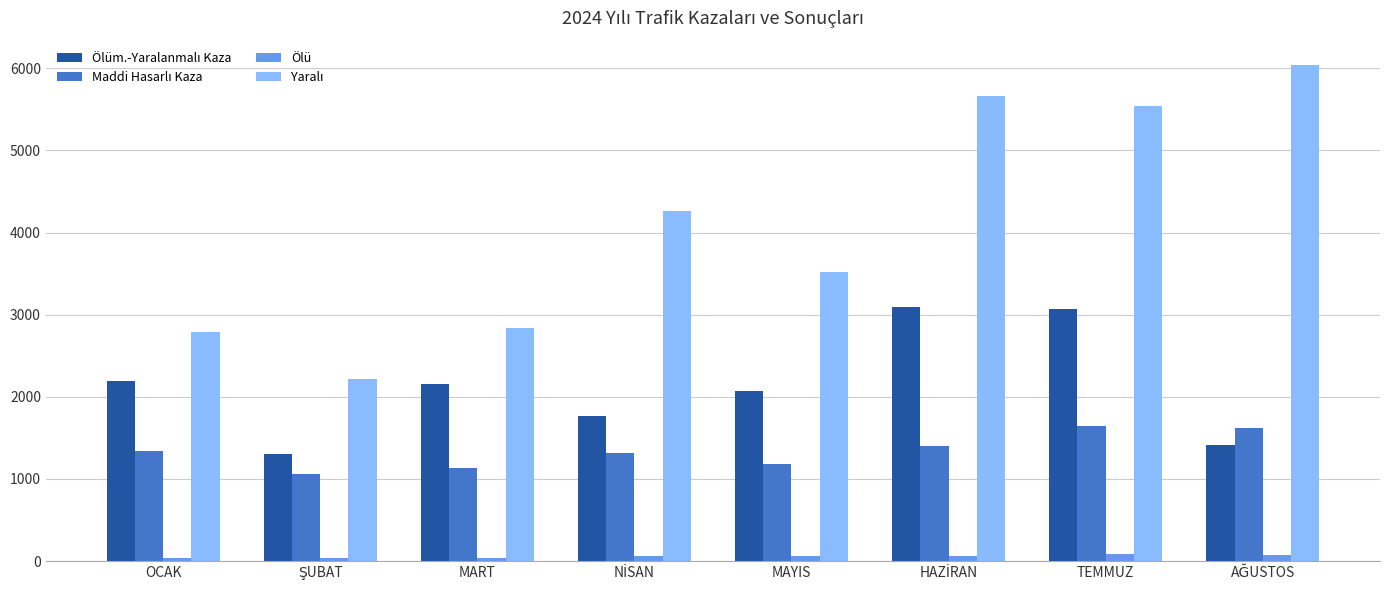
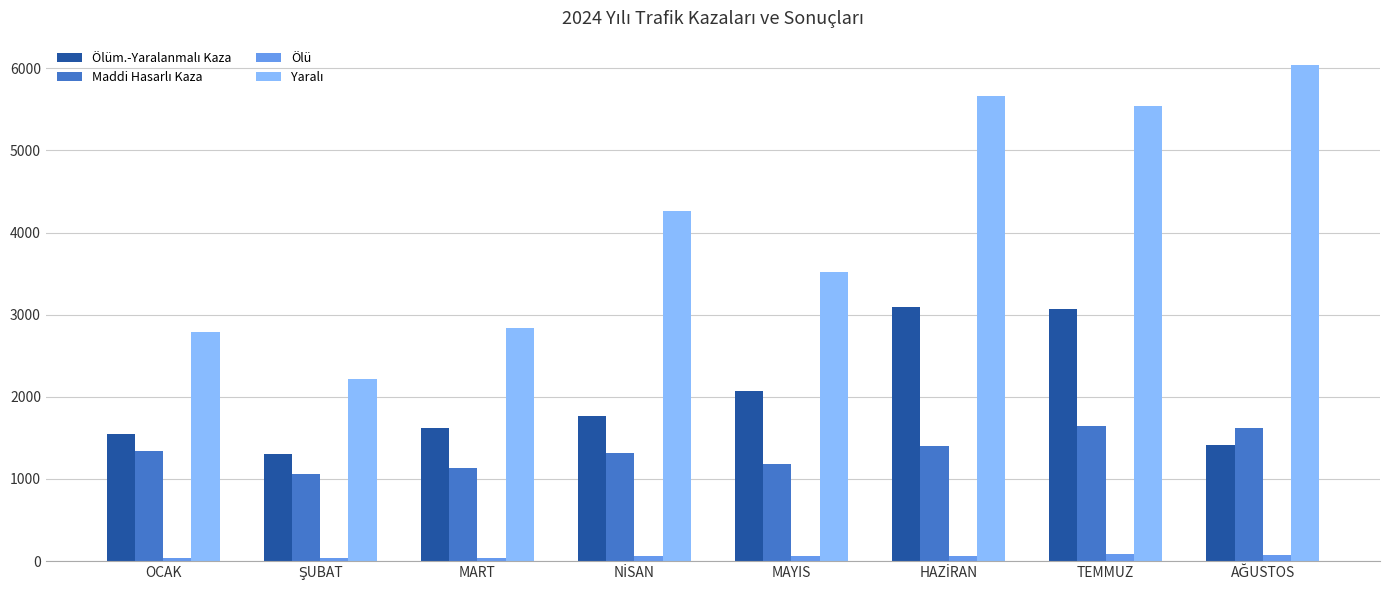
Ölüm.-Yaralanmalı Kaza, OCAK: 2200 -> 1500
Ölüm.-Yaralanmalı Kaza, MART: 2200 -> 1600
